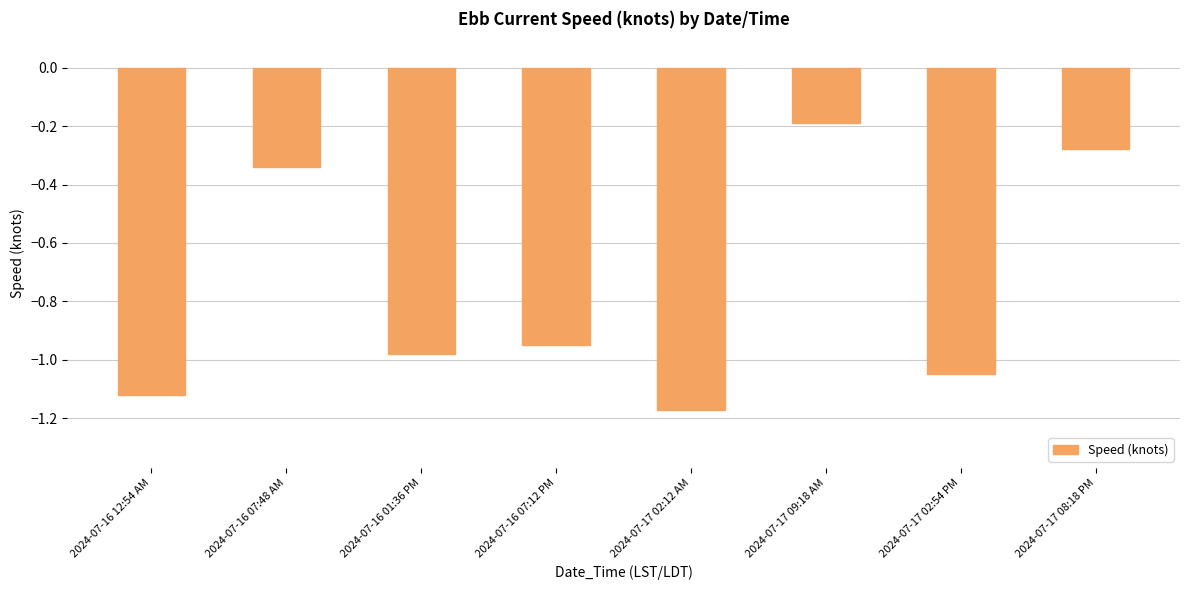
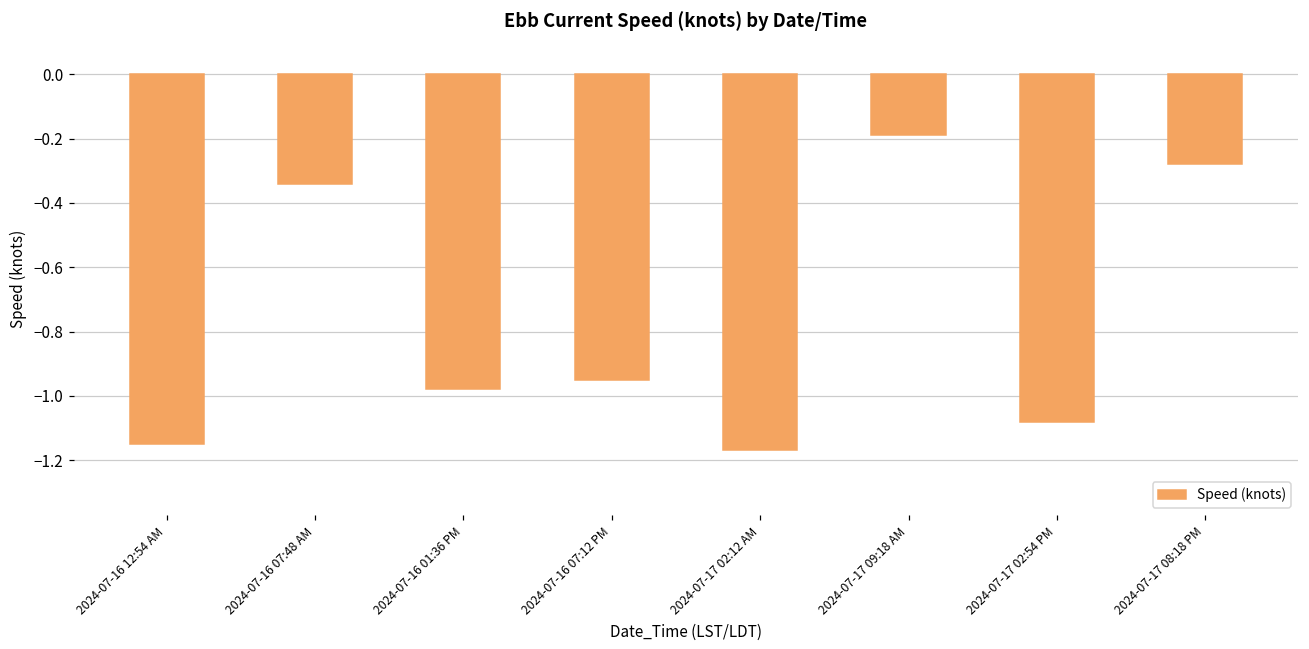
2024-07-16 12:54 AM: -1.12 -> -1.15
2024-07-17 02:54 PM: -1.05 -> -1.08
